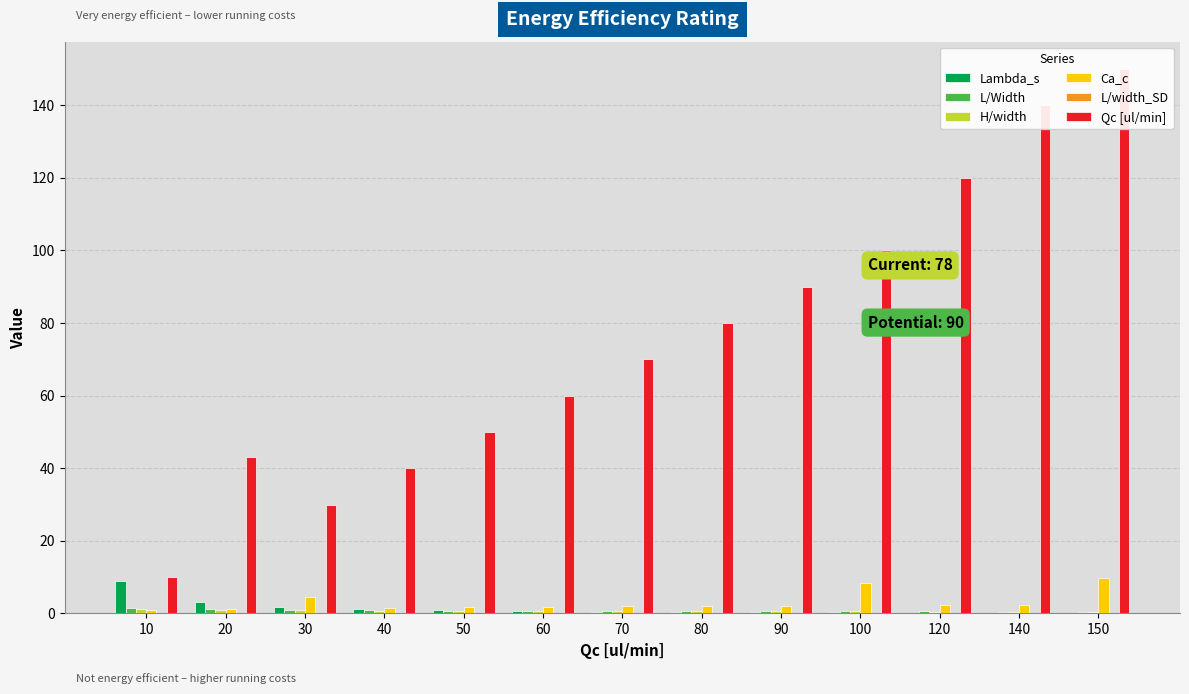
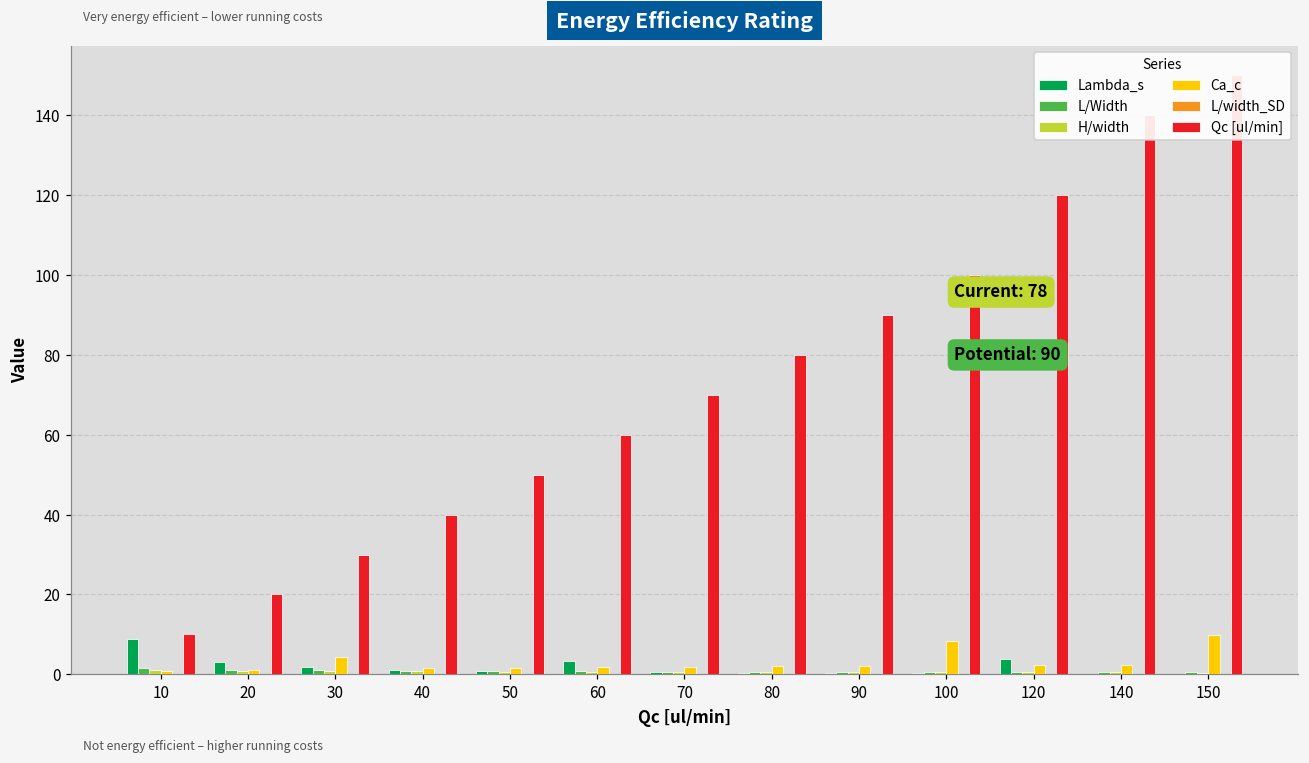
Qc [ul/min], 20: 43 -> 20
Lambda_s, 60: 1 -> 3
Lambda_s, 120: 0 -> 4
